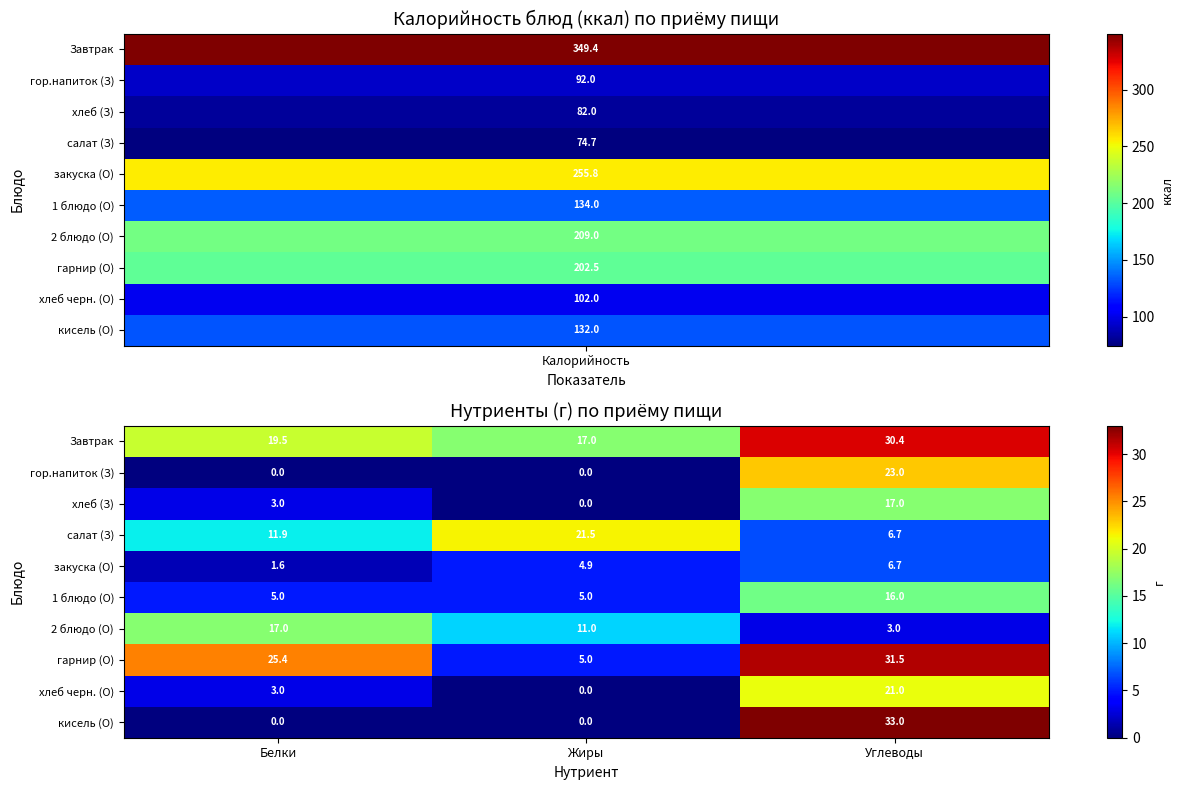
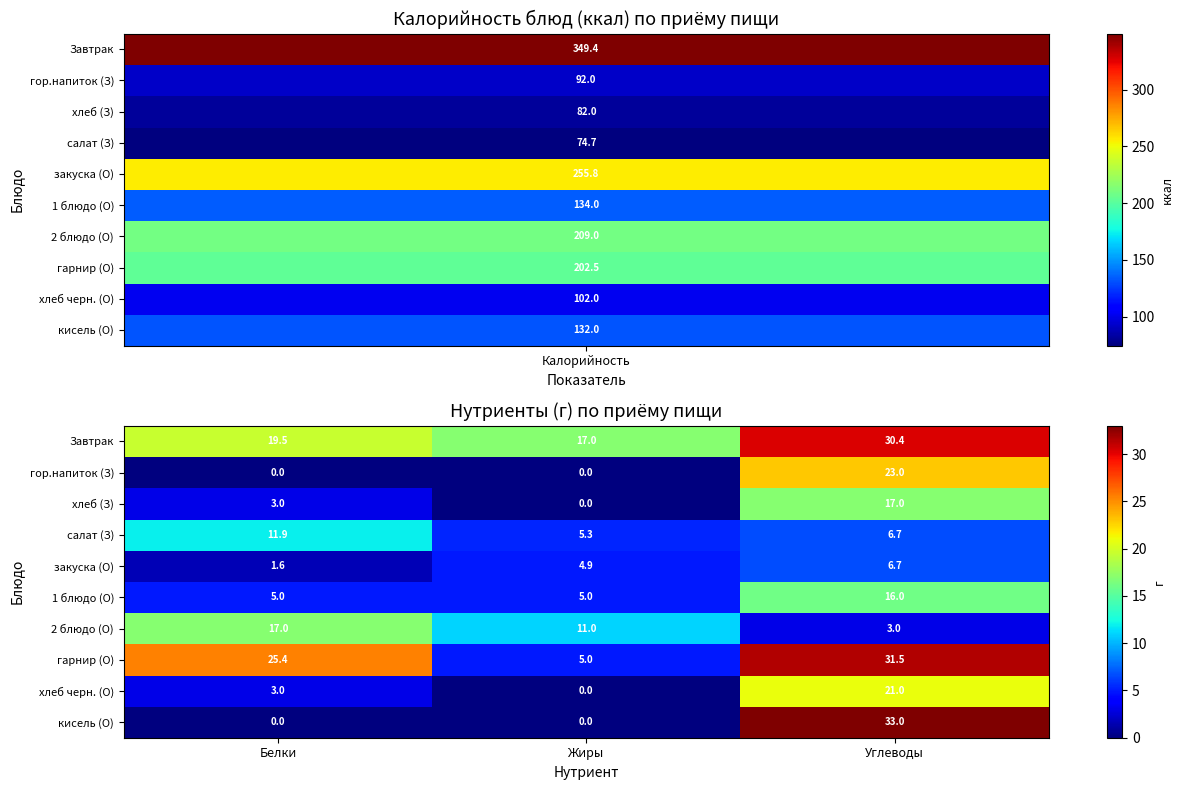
Нутриенты (г) по приёму пищи, салат (З), Жиры: 21.5 -> 5.3
